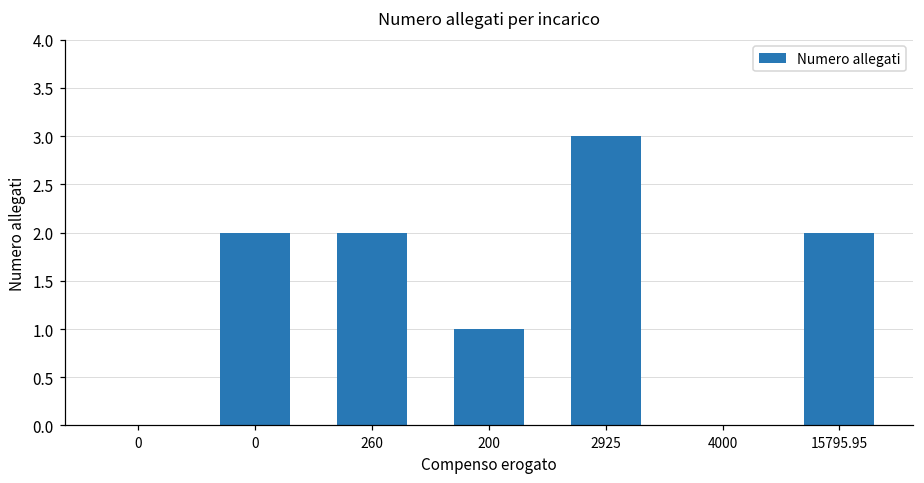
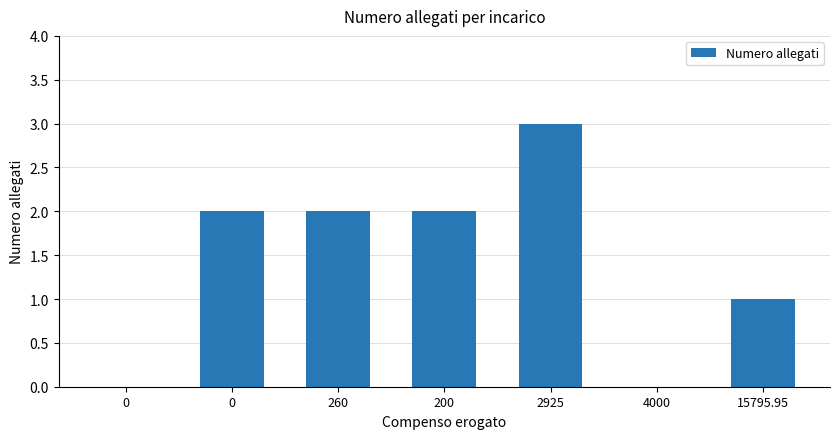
200: 1 -> 2
15795.95: 2 -> 1
